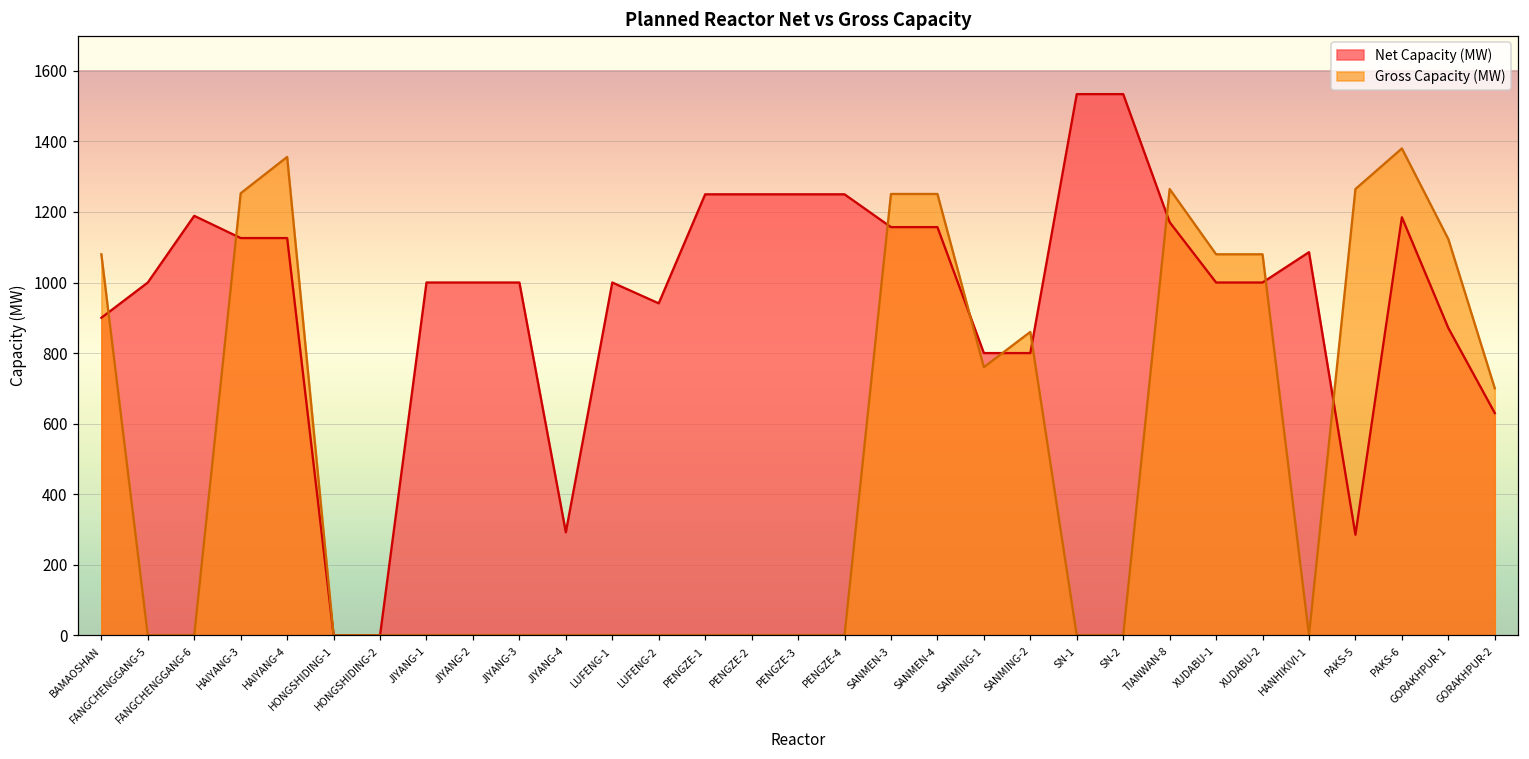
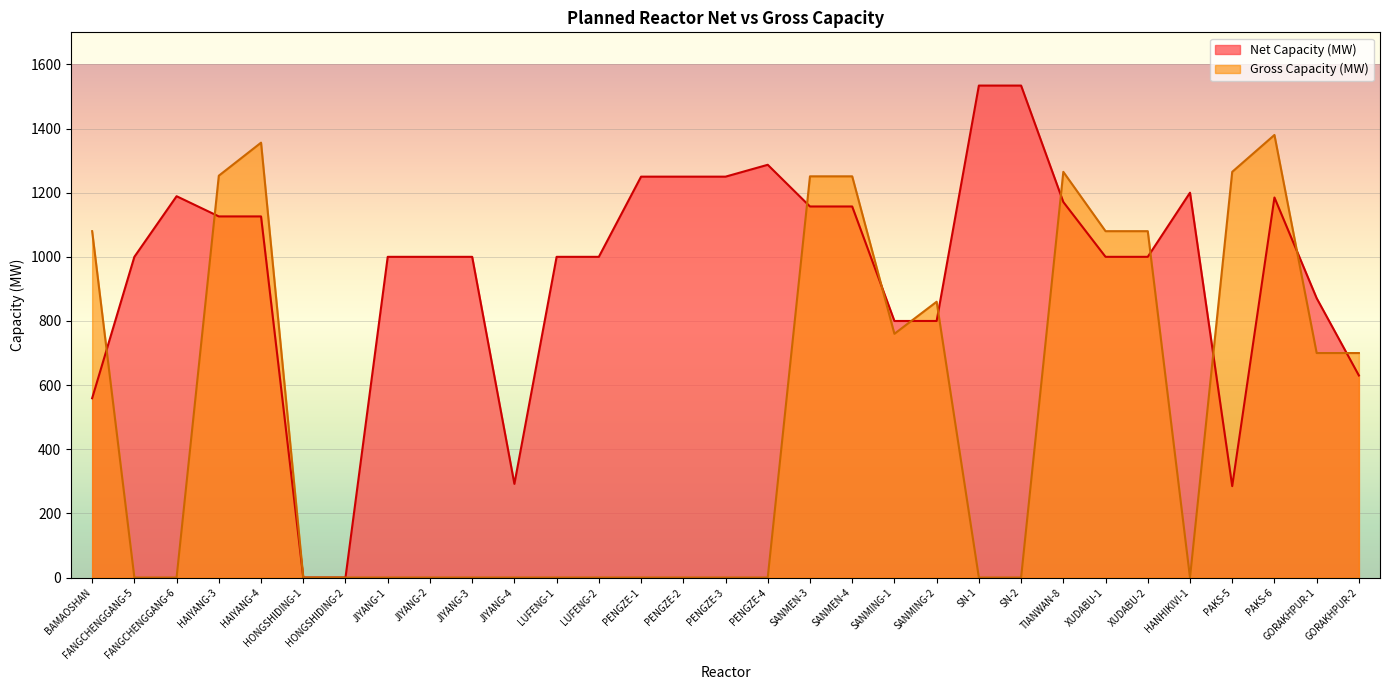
Net Capacity (MW), BAMAOSHAN: 900 -> 560
Net Capacity (MW), LUFENG-2: 940 -> 1000
Net Capacity (MW), PENGZE-4: 1250 -> 1290
Net Capacity (MW), HANHIKIVI-1: 1090 -> 1200
Gross Capacity (MW), GORAKHPUR-1: 1120 -> 700
